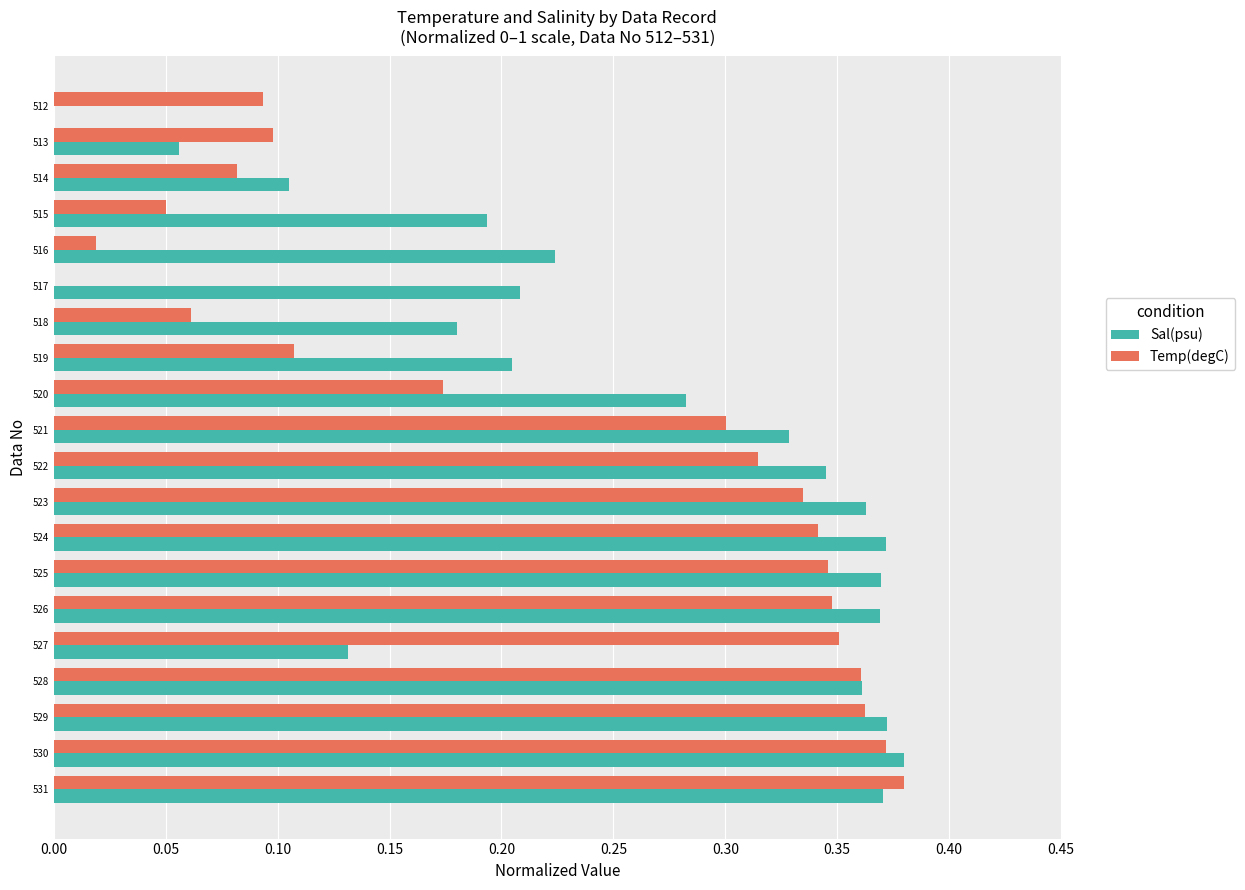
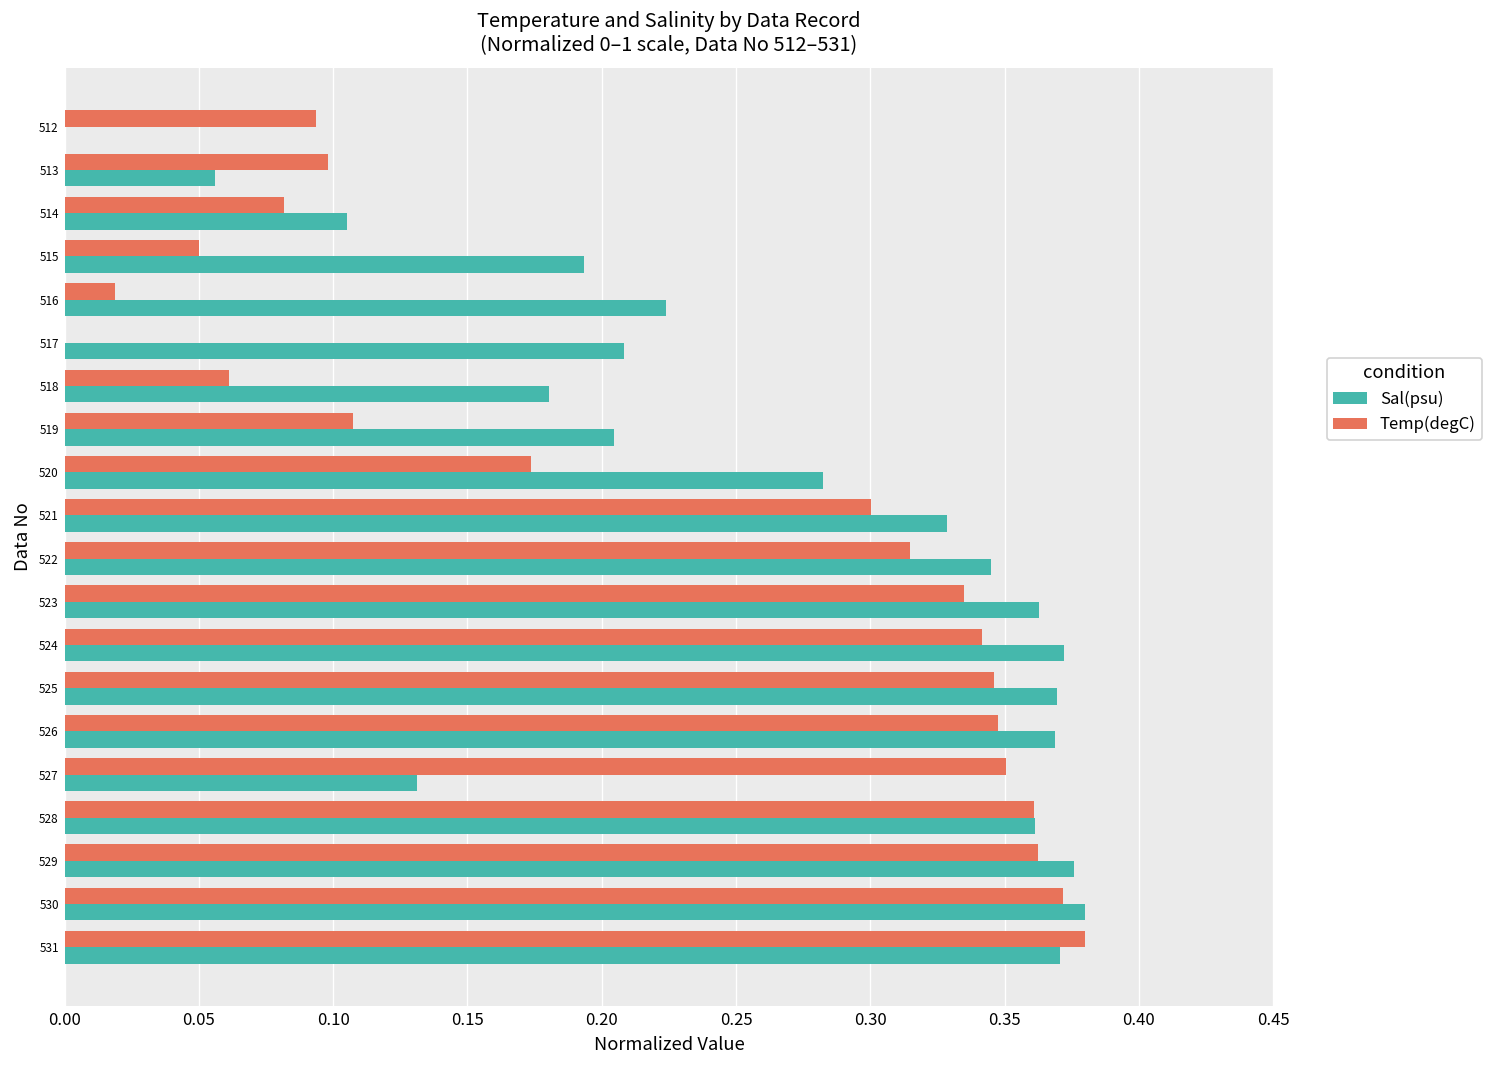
Sal(psu), 529: 0.372 -> 0.376
